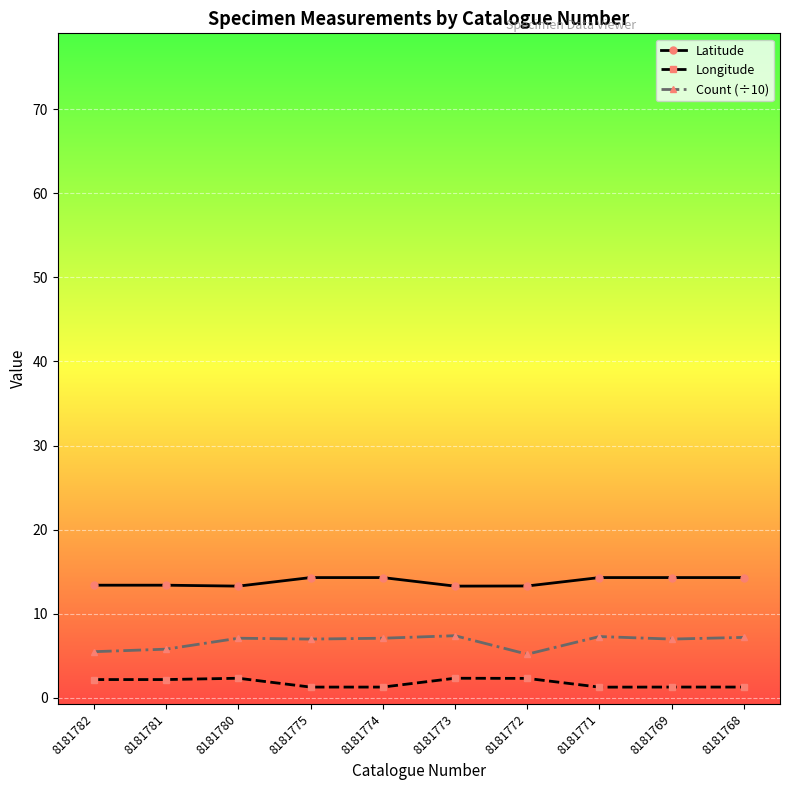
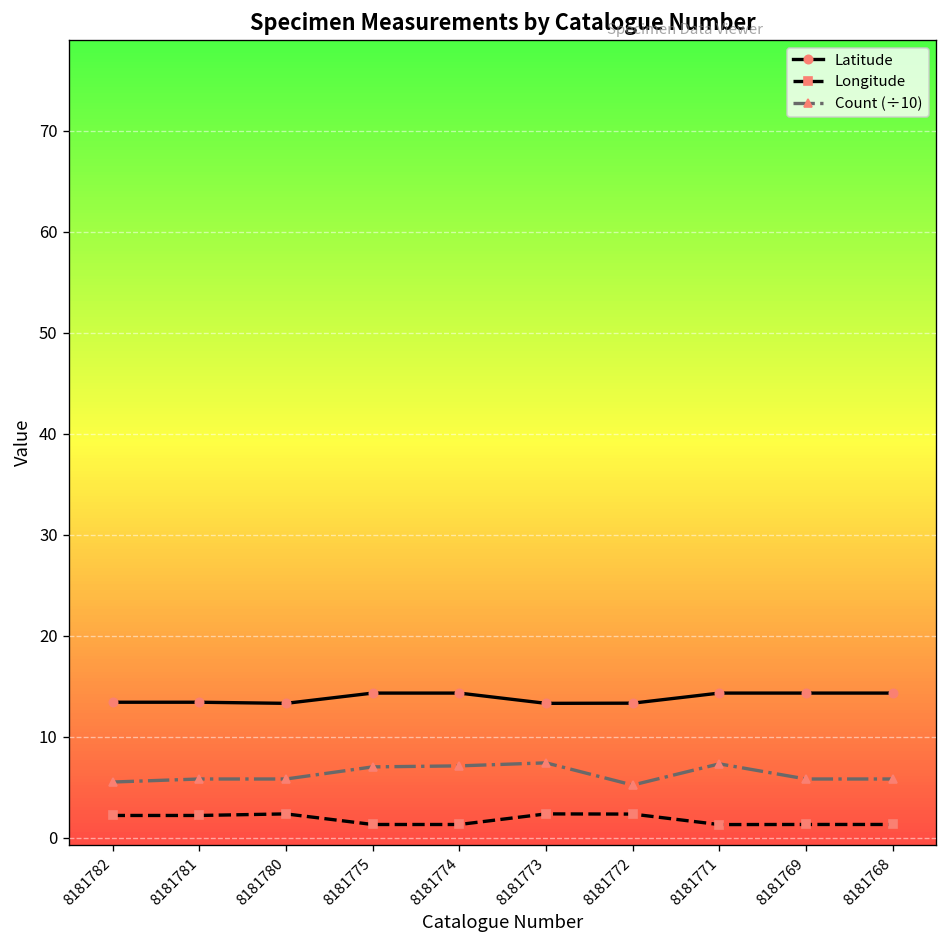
Count (÷10), 8181780: 7 -> 6
Count (÷10), 8181769: 7 -> 6
Count (÷10), 8181768: 7 -> 6
